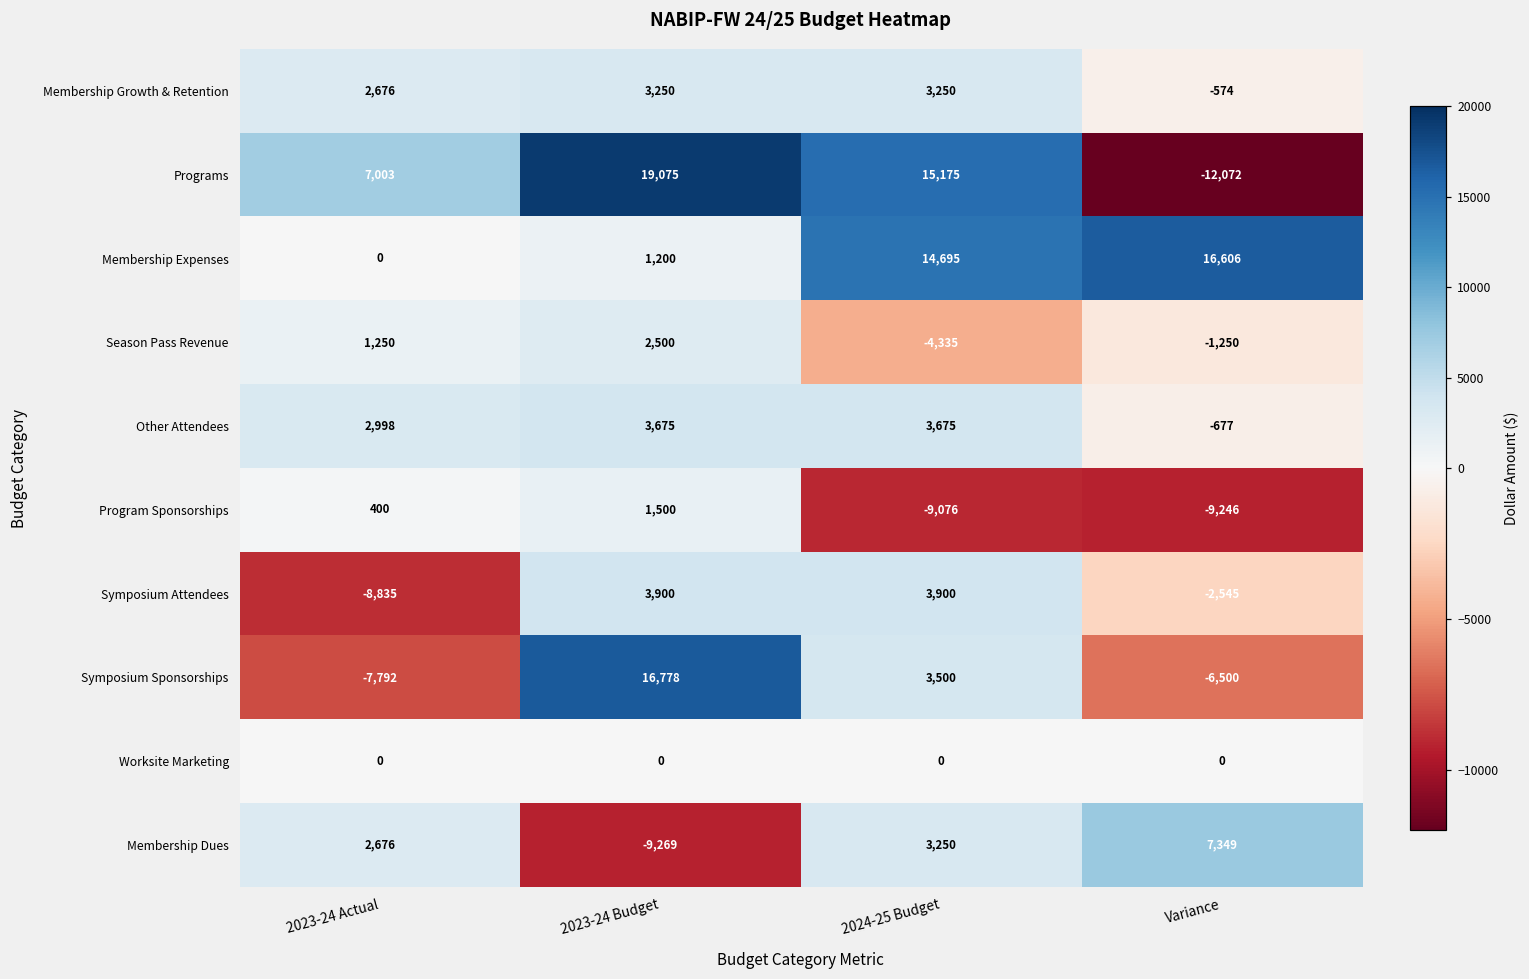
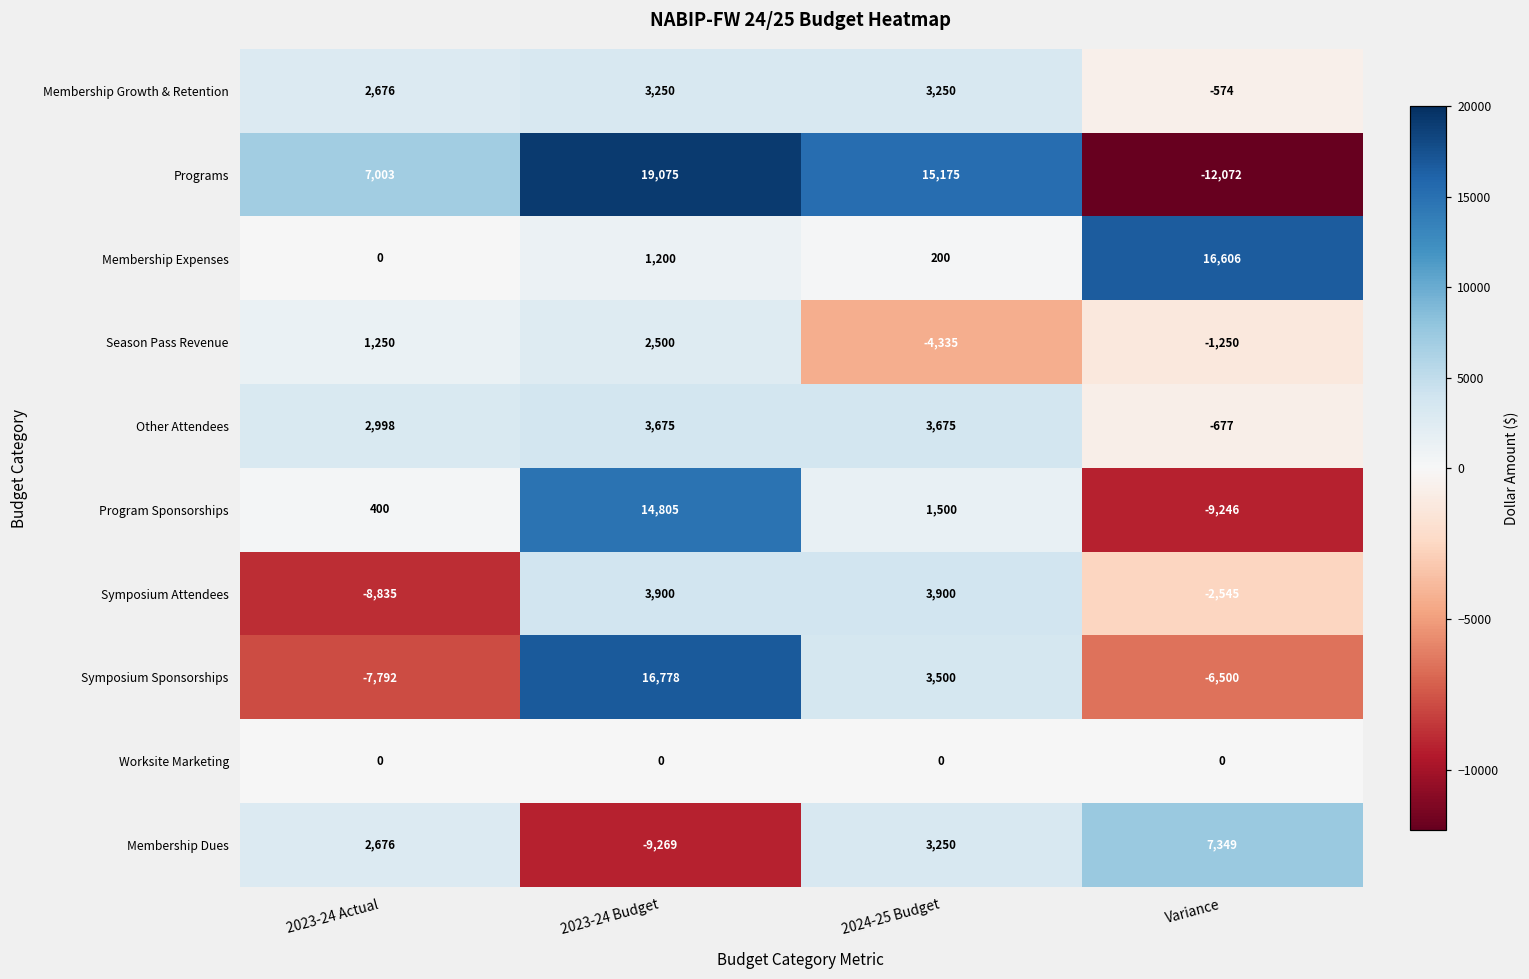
Membership Expenses, 2024-25 Budget: 14,695 -> 200
Program Sponsorships, 2023-24 Budget: 1,500 -> 14,805
Program Sponsorships, 2024-25 Budget: -9,076 -> 1,500
